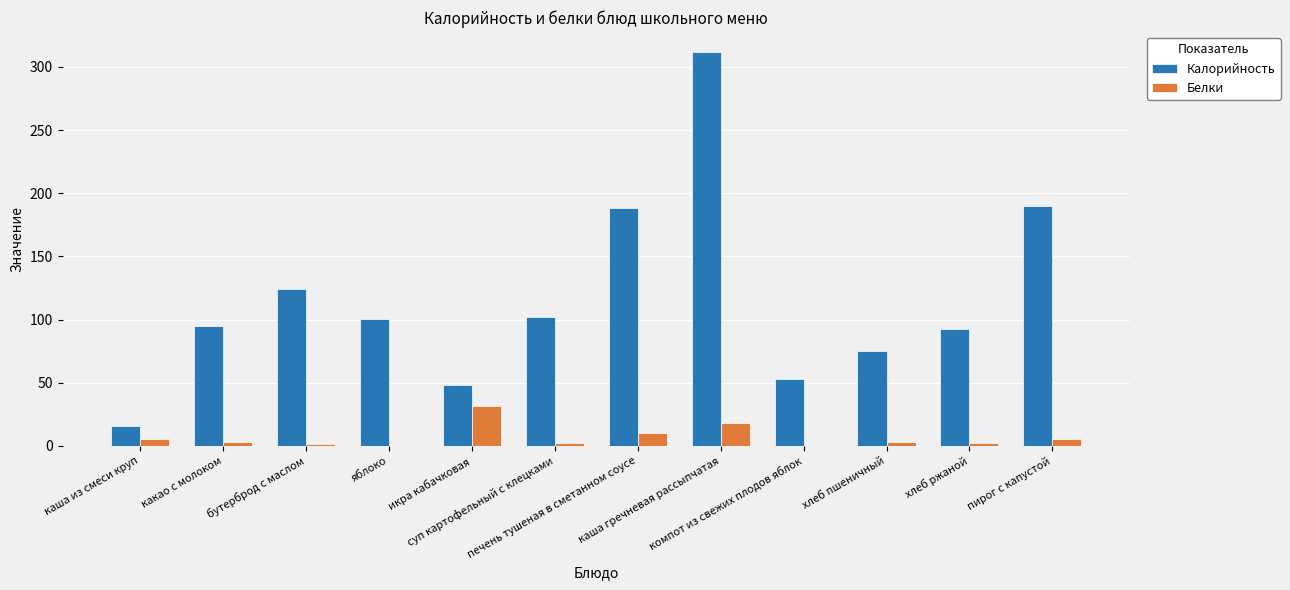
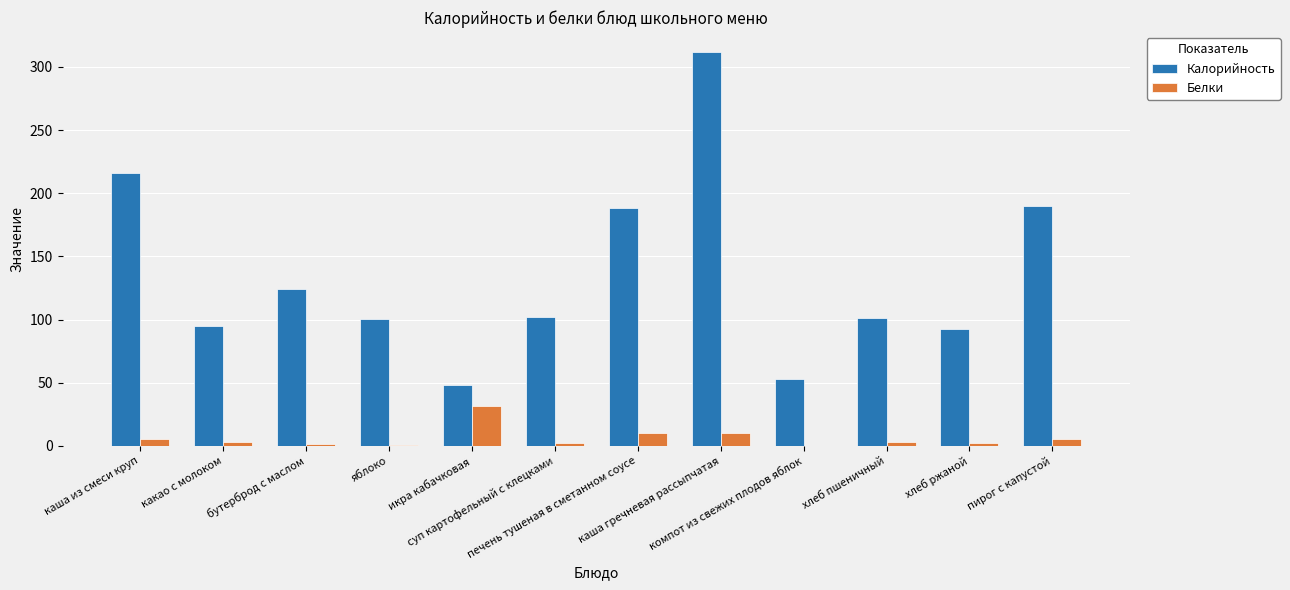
Калорийность, каша из смеси круп: 16 -> 216
Белки, каша гречневая рассыпчатая: 18 -> 11
Калорийность, хлеб пшеничный: 75 -> 101
